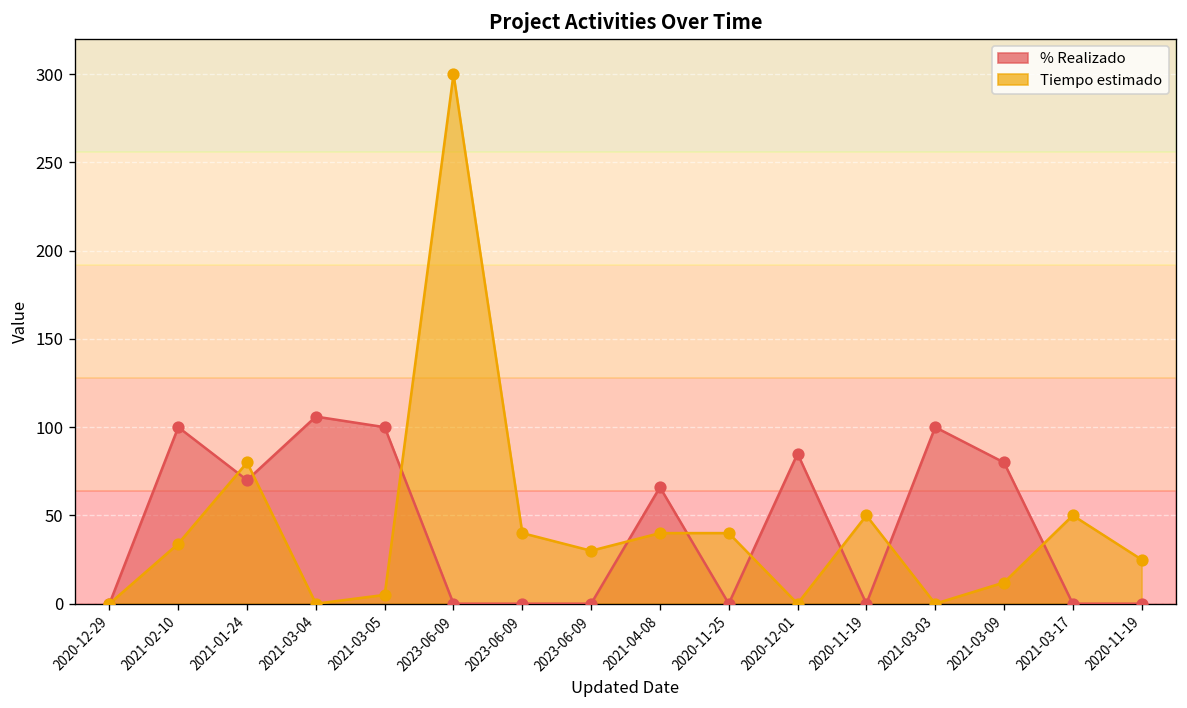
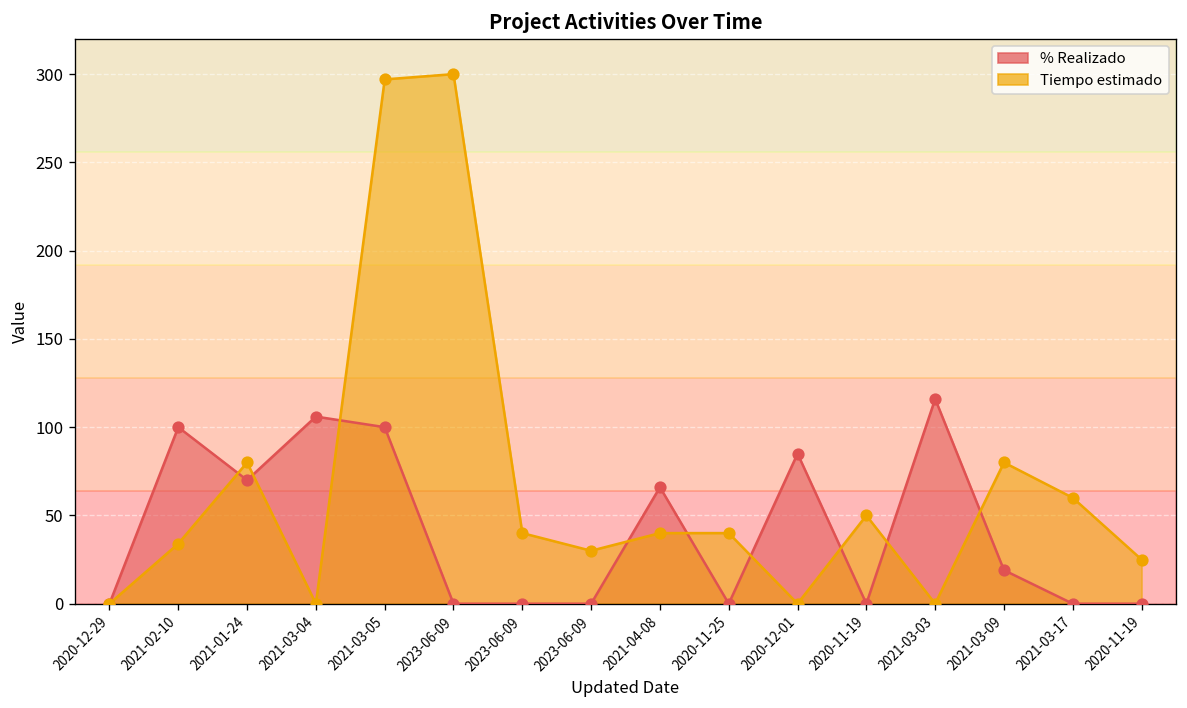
Tiempo estimado, 2021-03-05: 5 -> 297
% Realizado, 2021-03-03: 100 -> 116
% Realizado, 2021-03-09: 80 -> 19
Tiempo estimado, 2021-03-09: 12 -> 80
Tiempo estimado, 2021-03-17: 50 -> 60
